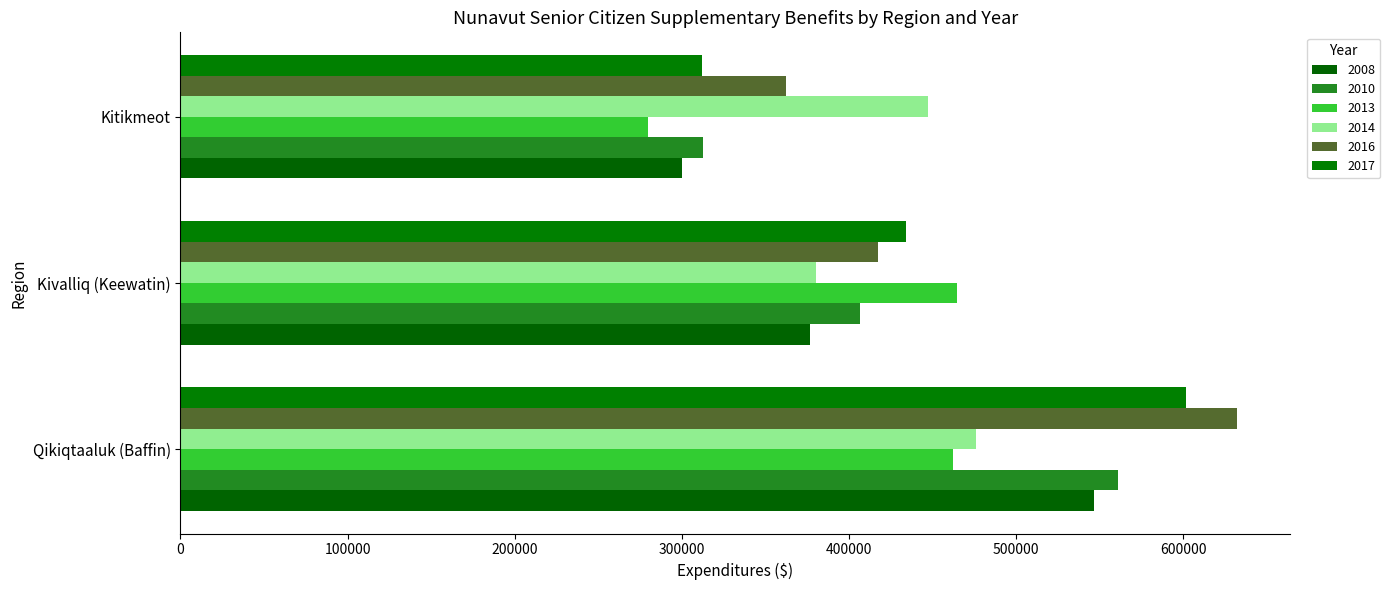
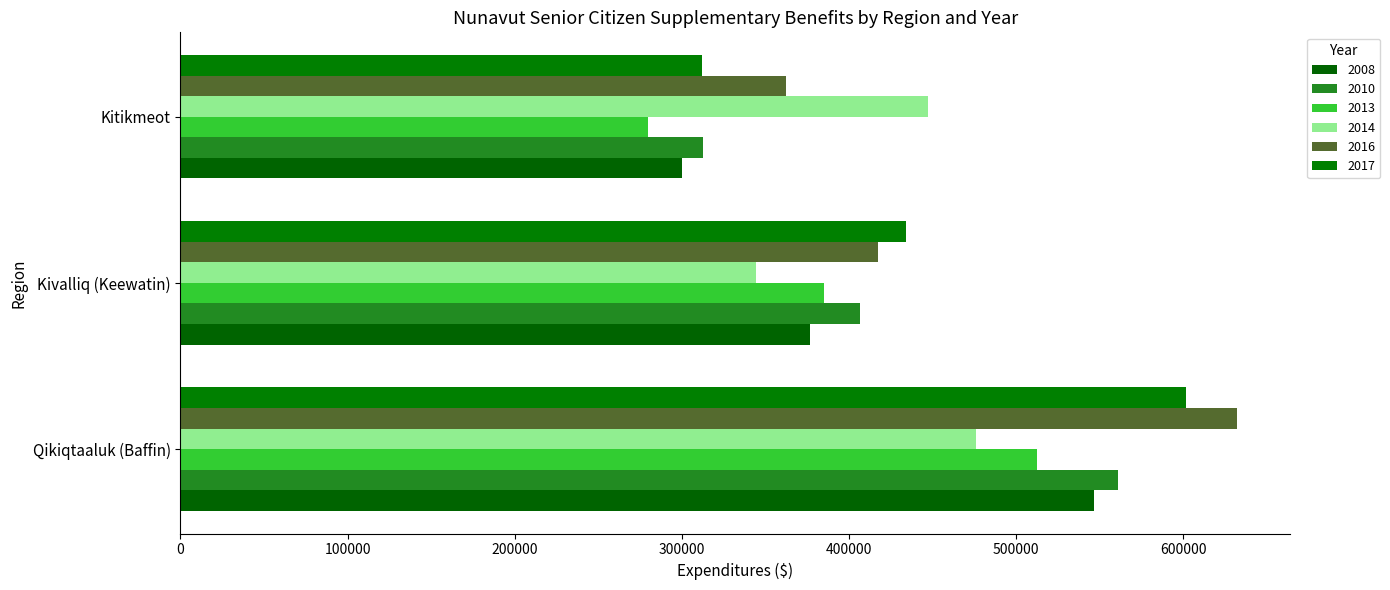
2014, Kivalliq (Keewatin): 381000 -> 345000
2013, Kivalliq (Keewatin): 465000 -> 385000
2013, Qikiqtaaluk (Baffin): 462000 -> 513000
